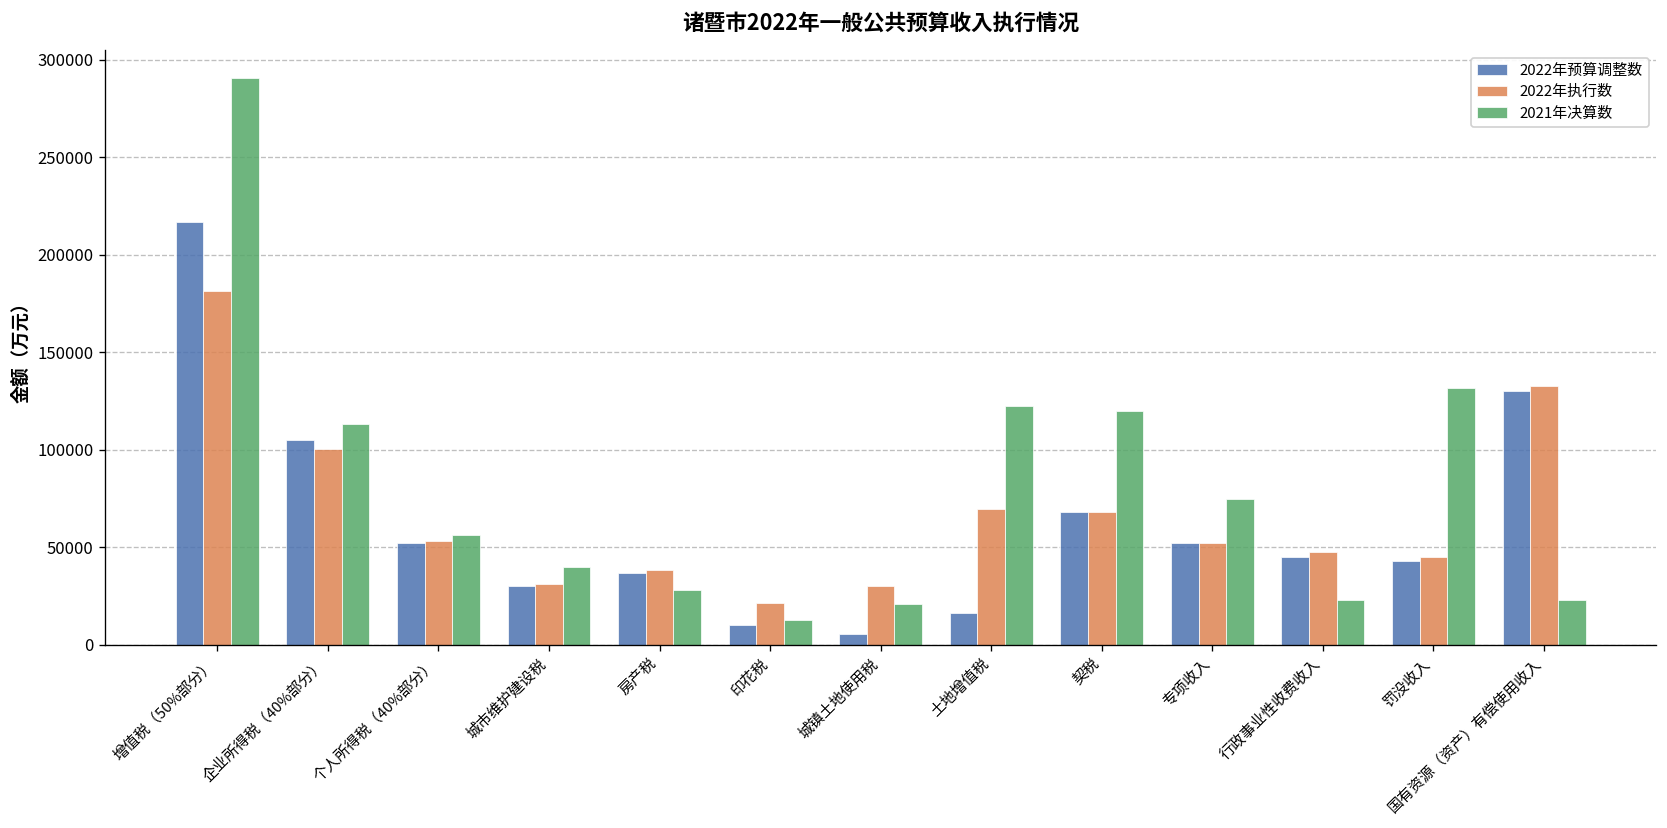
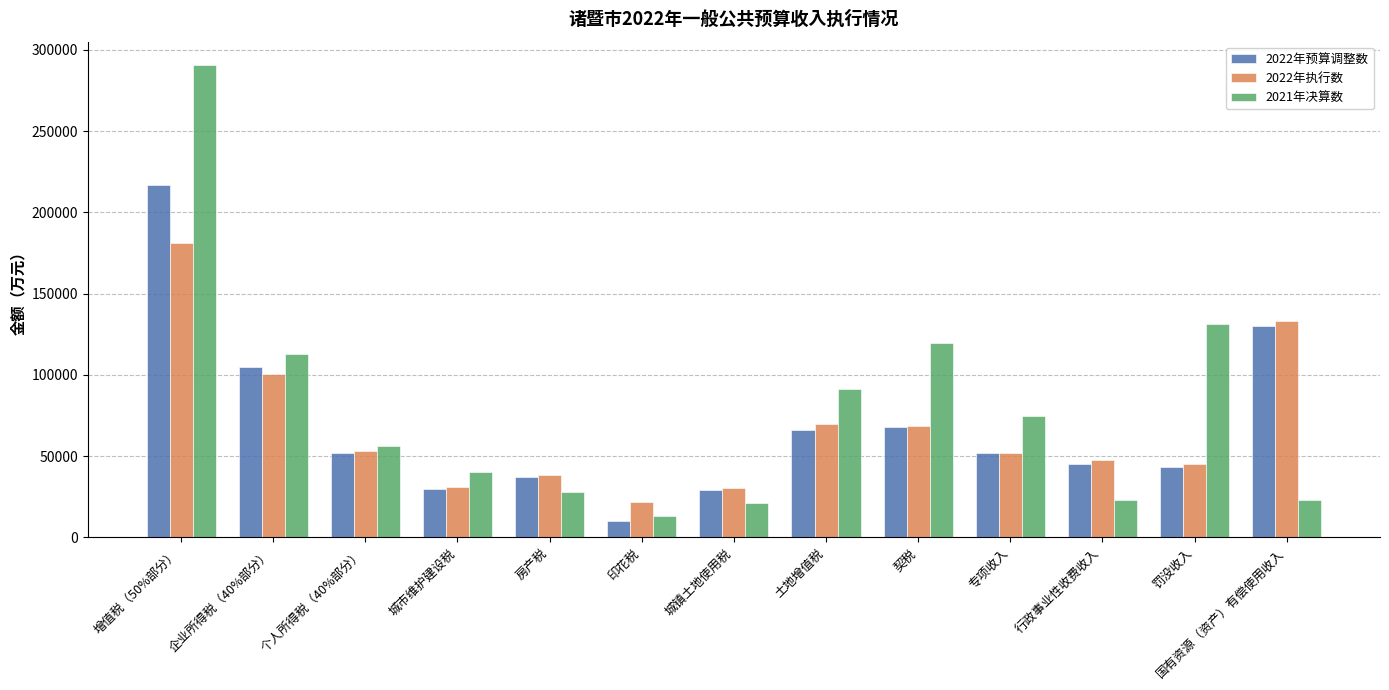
2022年预算调整数, 城镇土地使用税: 5000 -> 29000
2022年预算调整数, 土地增值税: 16000 -> 66000
2021年决算数, 土地增值税: 122000 -> 91000
